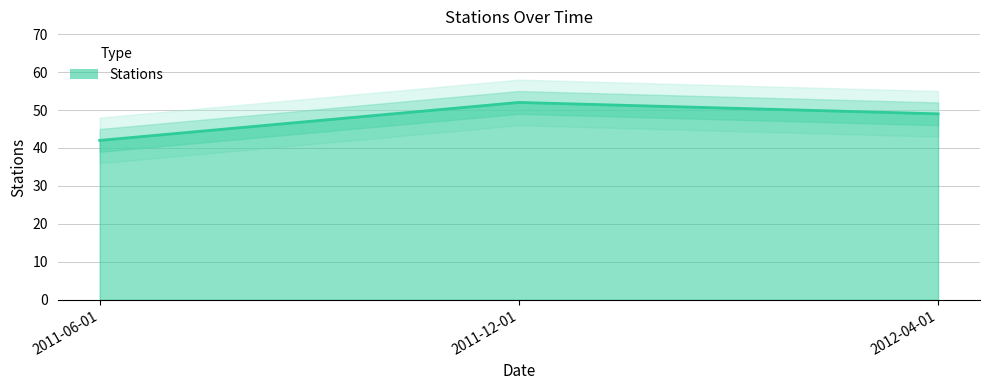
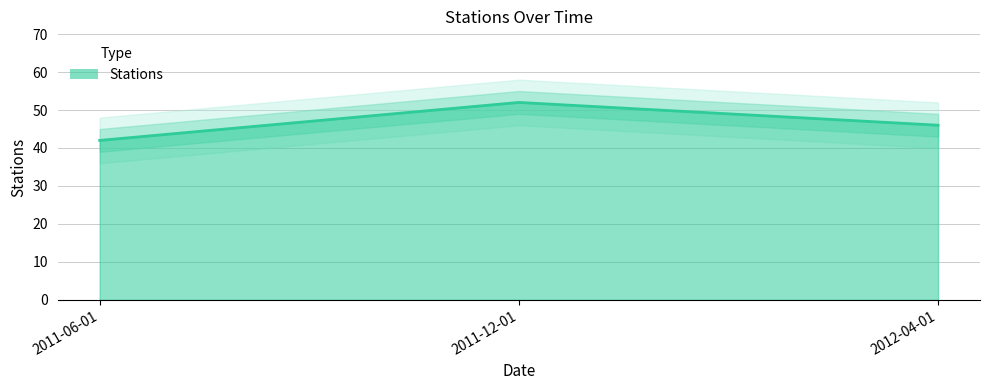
Stations, 2012-04-01: 49 -> 46
